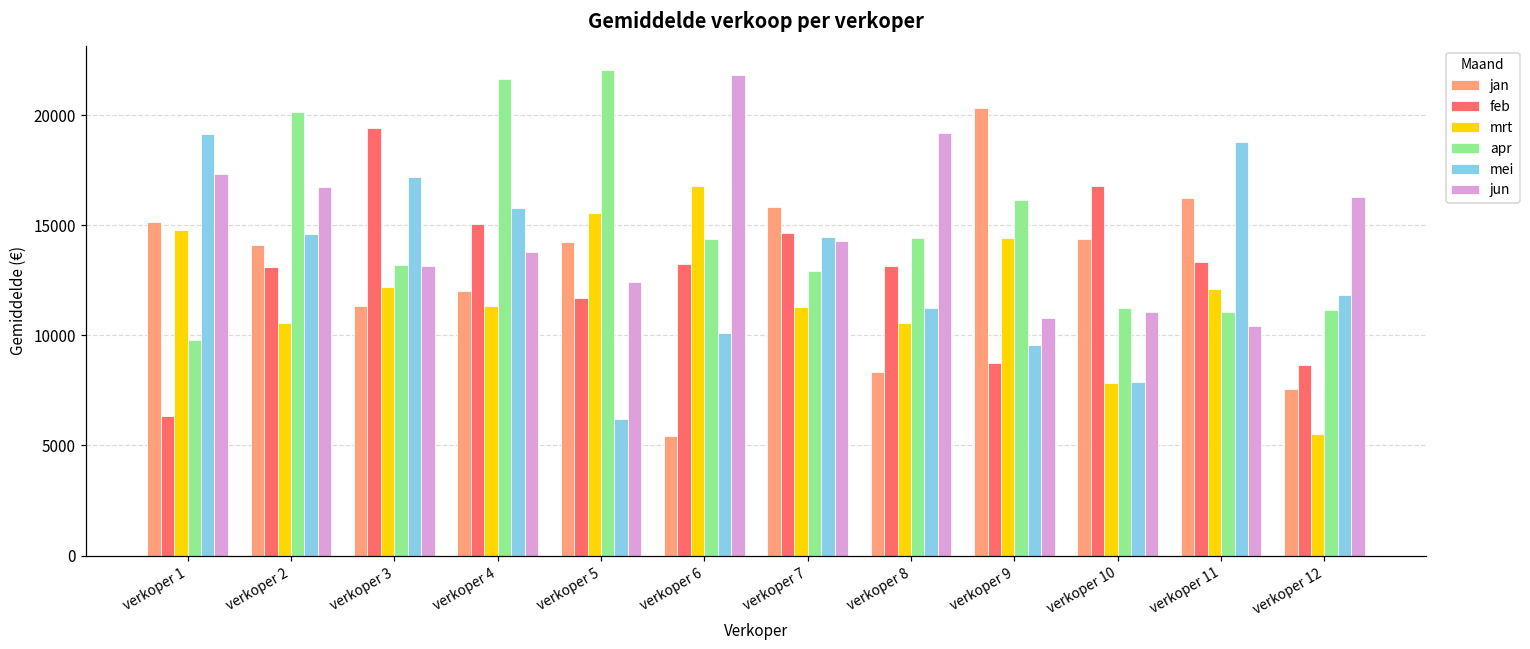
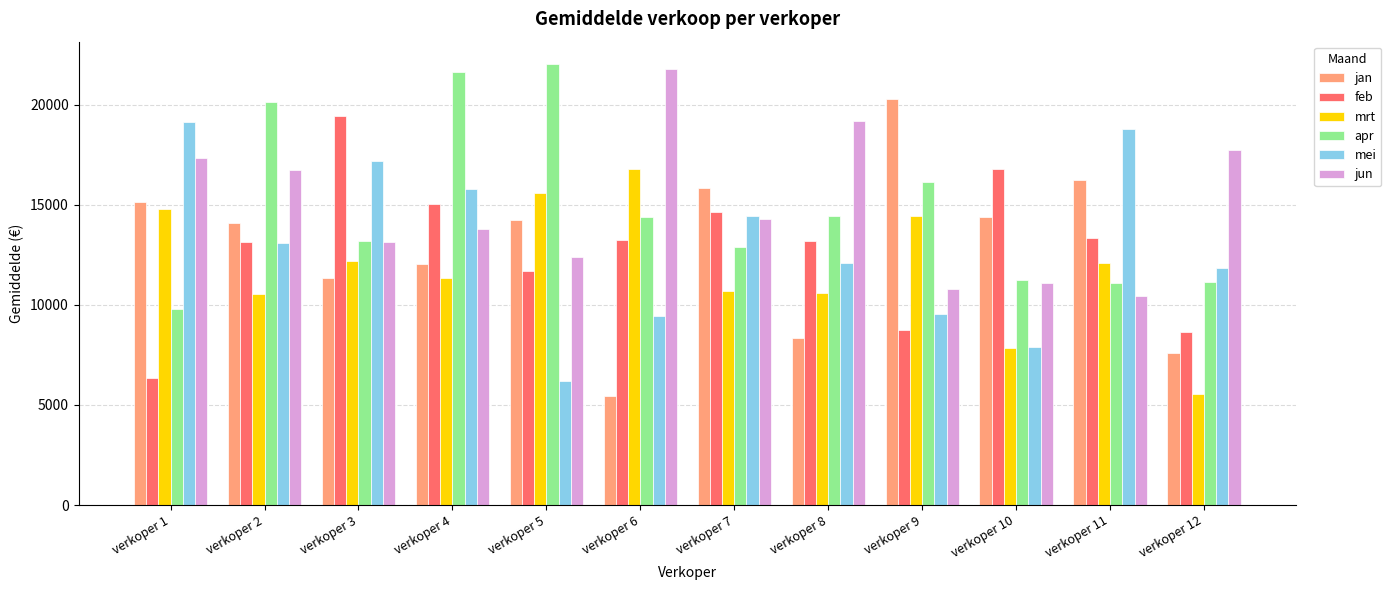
mei, verkoper 2: 14600 -> 13100
mei, verkoper 6: 10100 -> 9400
mrt, verkoper 7: 11300 -> 10700
mei, verkoper 8: 11200 -> 12100
jun, verkoper 12: 16300 -> 17700
